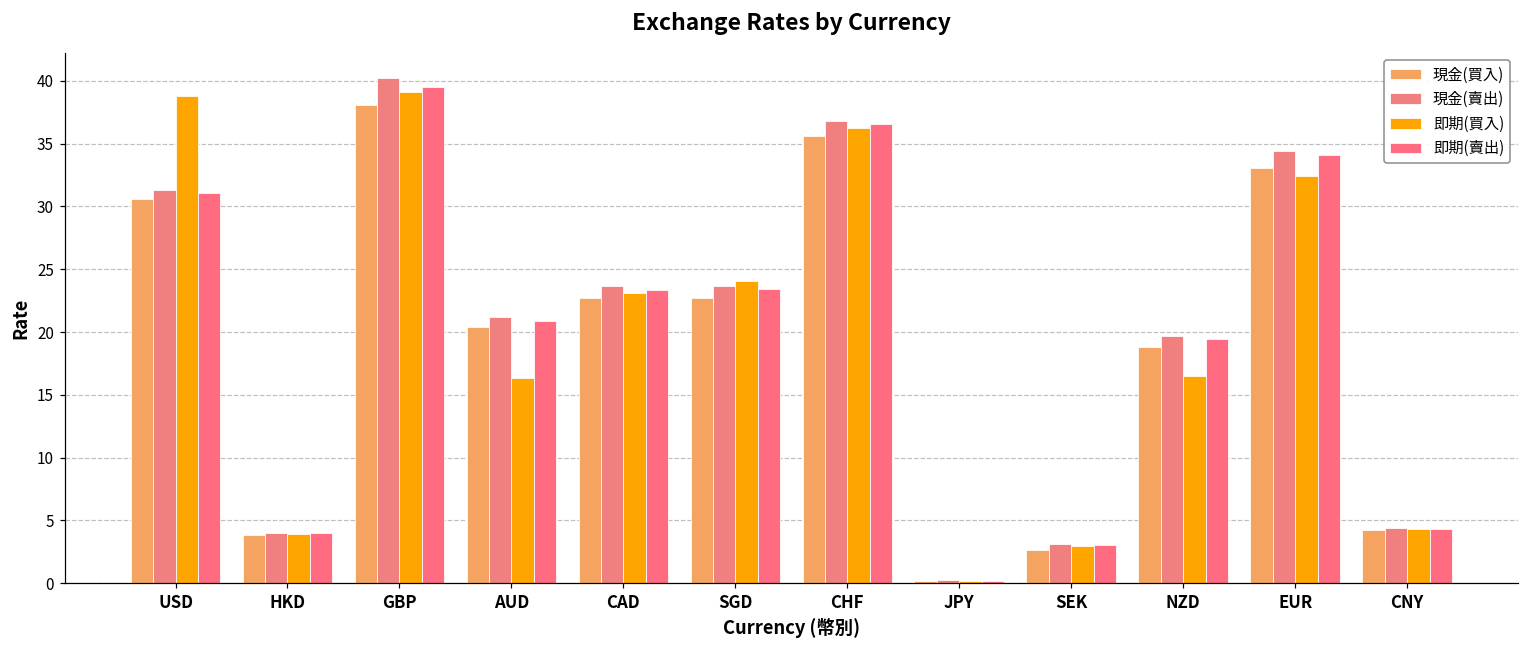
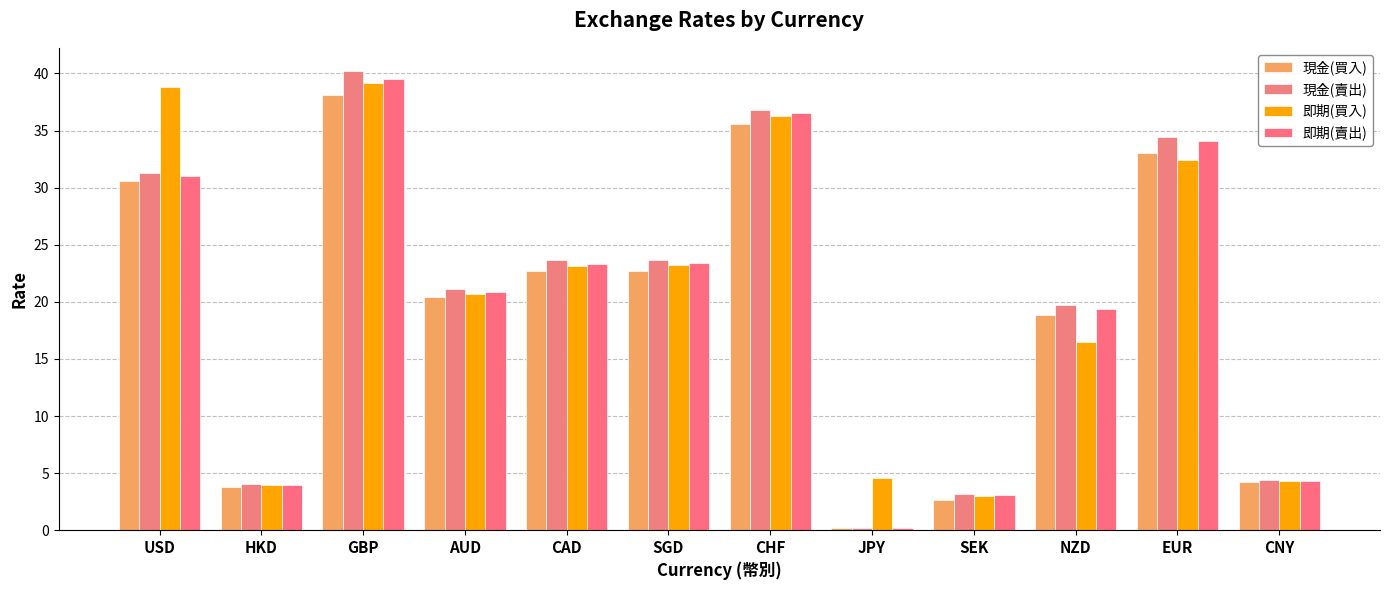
即期(買入), AUD: 16.3 -> 20.7
即期(買入), SGD: 24.1 -> 23.2
即期(買入), JPY: 0.2 -> 4.6
